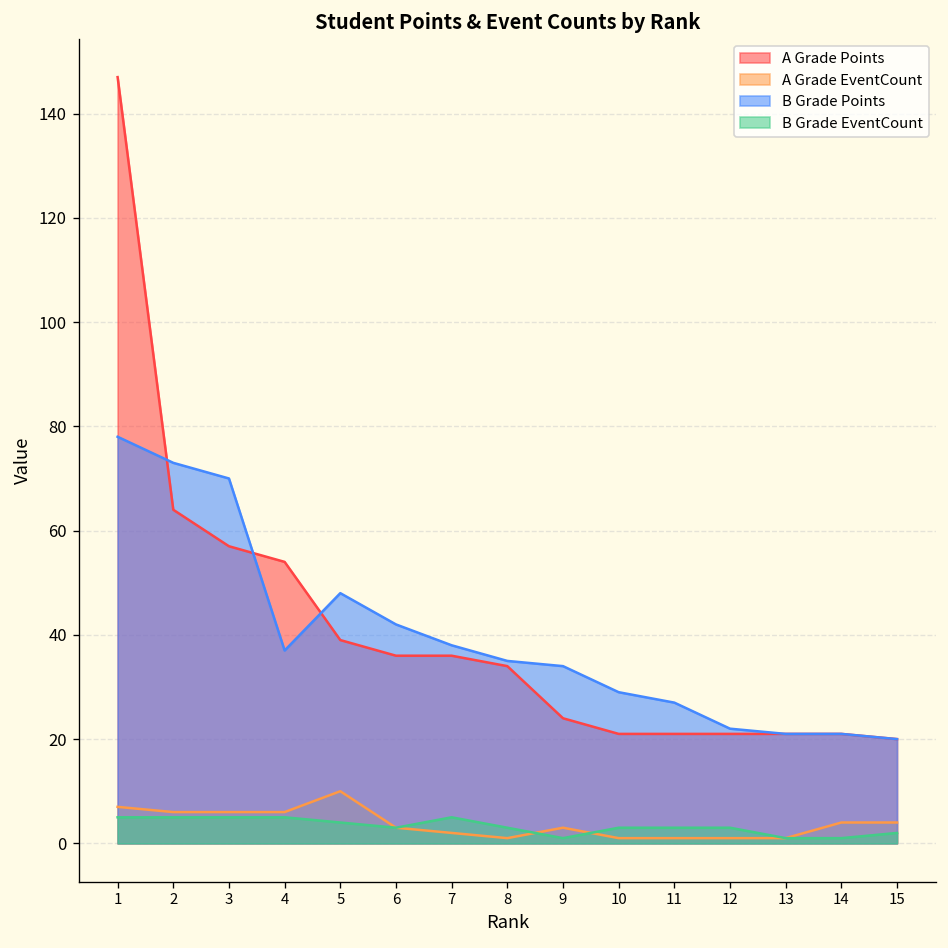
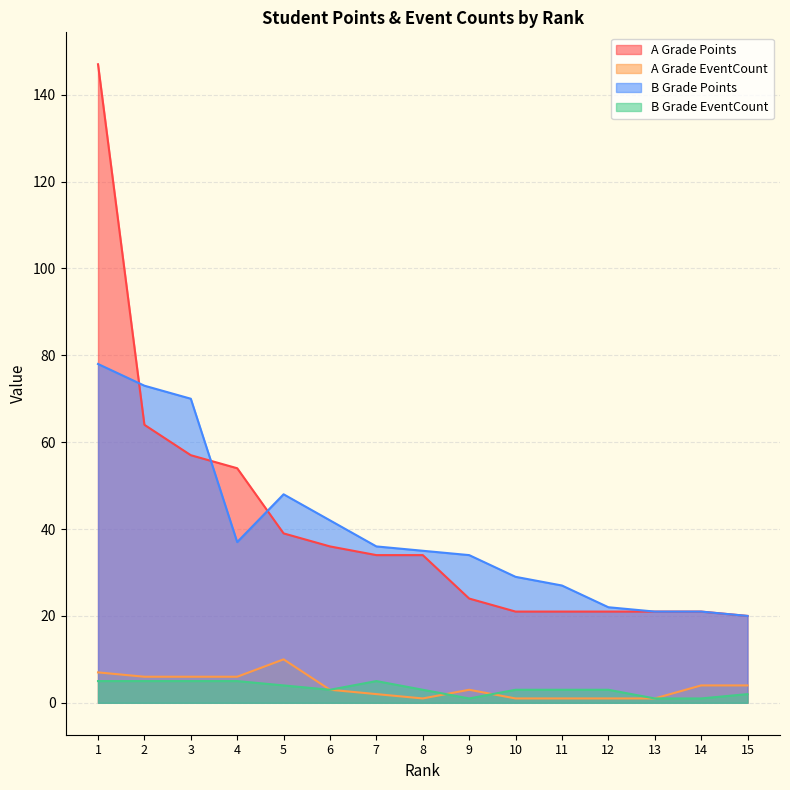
A Grade Points, 7: 36 -> 34
B Grade Points, 7: 38 -> 36
